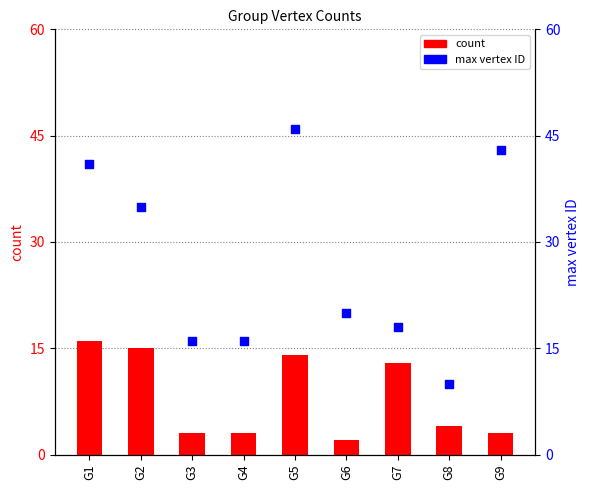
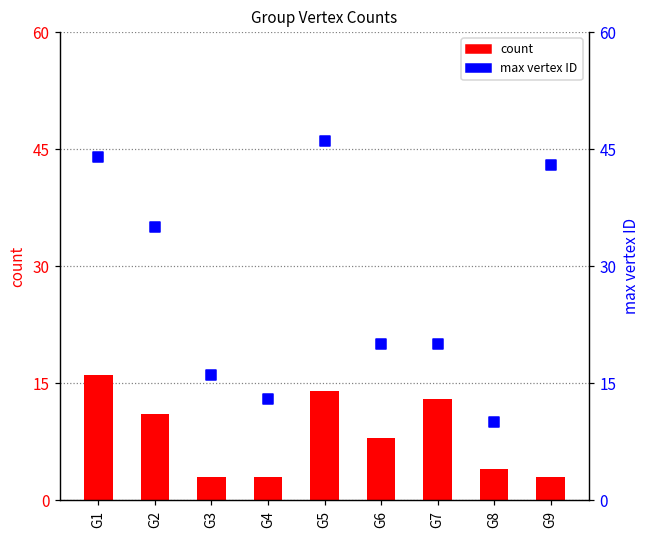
count, G2: 15 -> 11
count, G6: 2 -> 8
max vertex ID, G1: 41 -> 44
max vertex ID, G4: 16 -> 13
max vertex ID, G7: 18 -> 20
